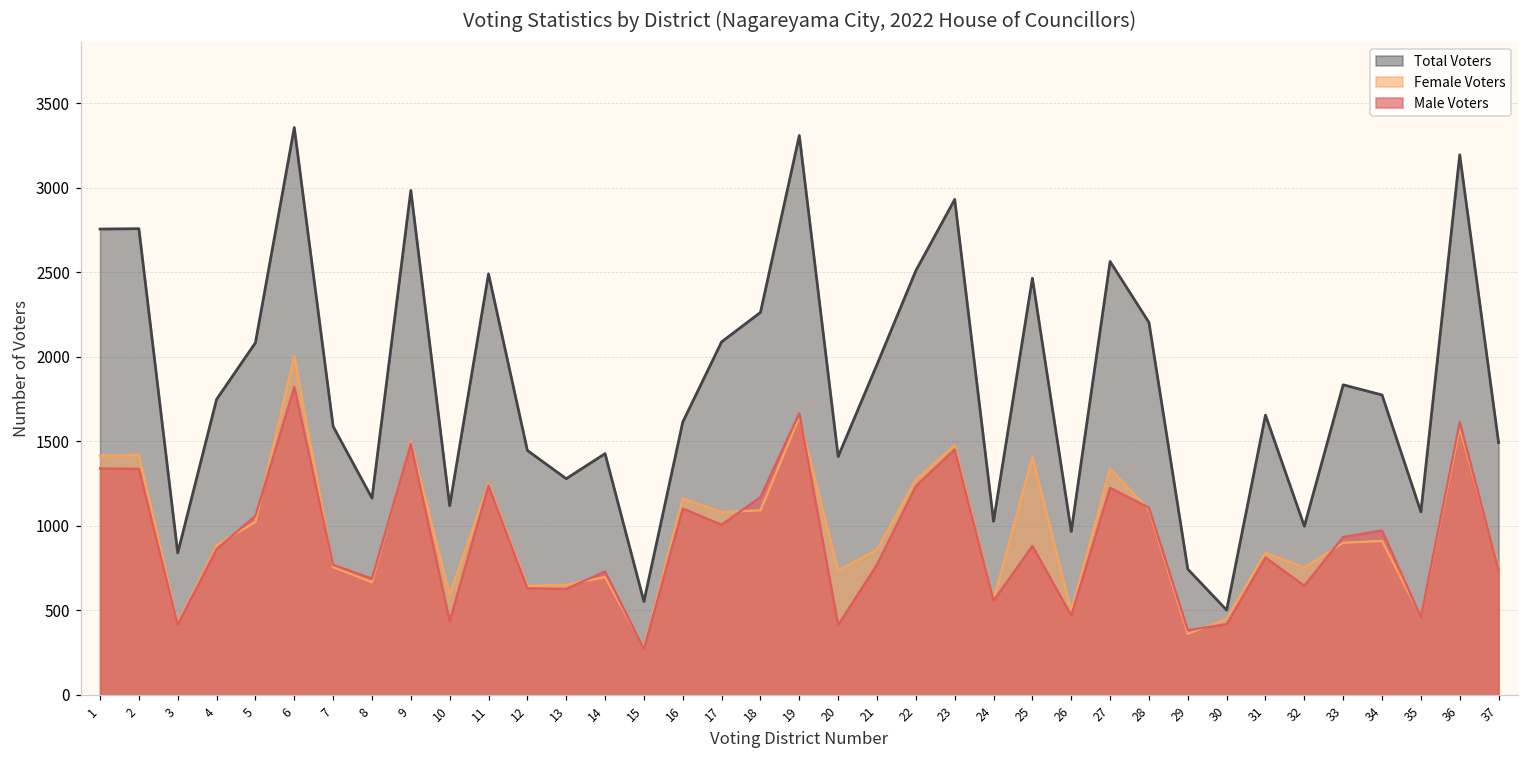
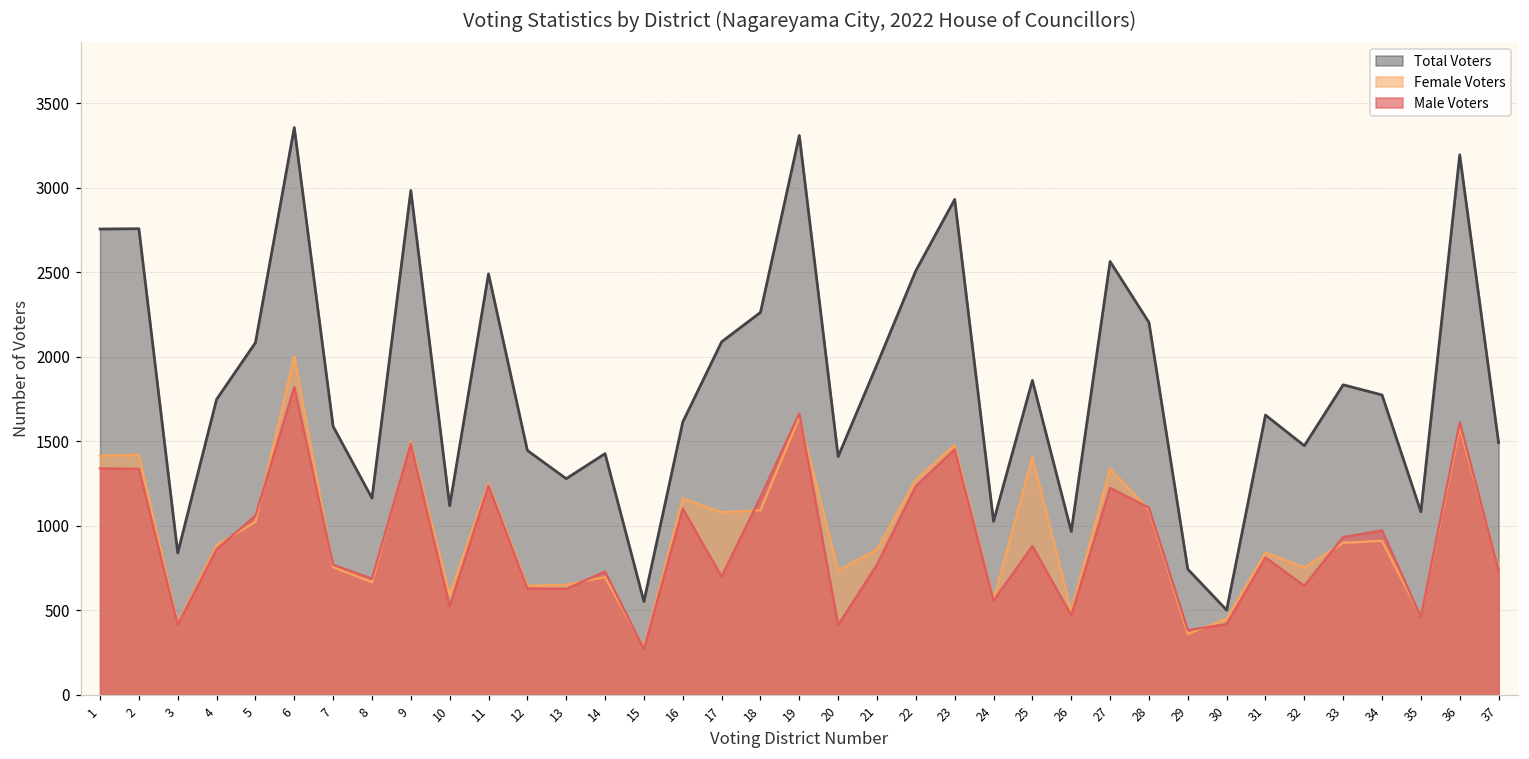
Male Voters, 10: 440 -> 530
Male Voters, 17: 1010 -> 700
Total Voters, 25: 2460 -> 1860
Total Voters, 32: 1000 -> 1470
